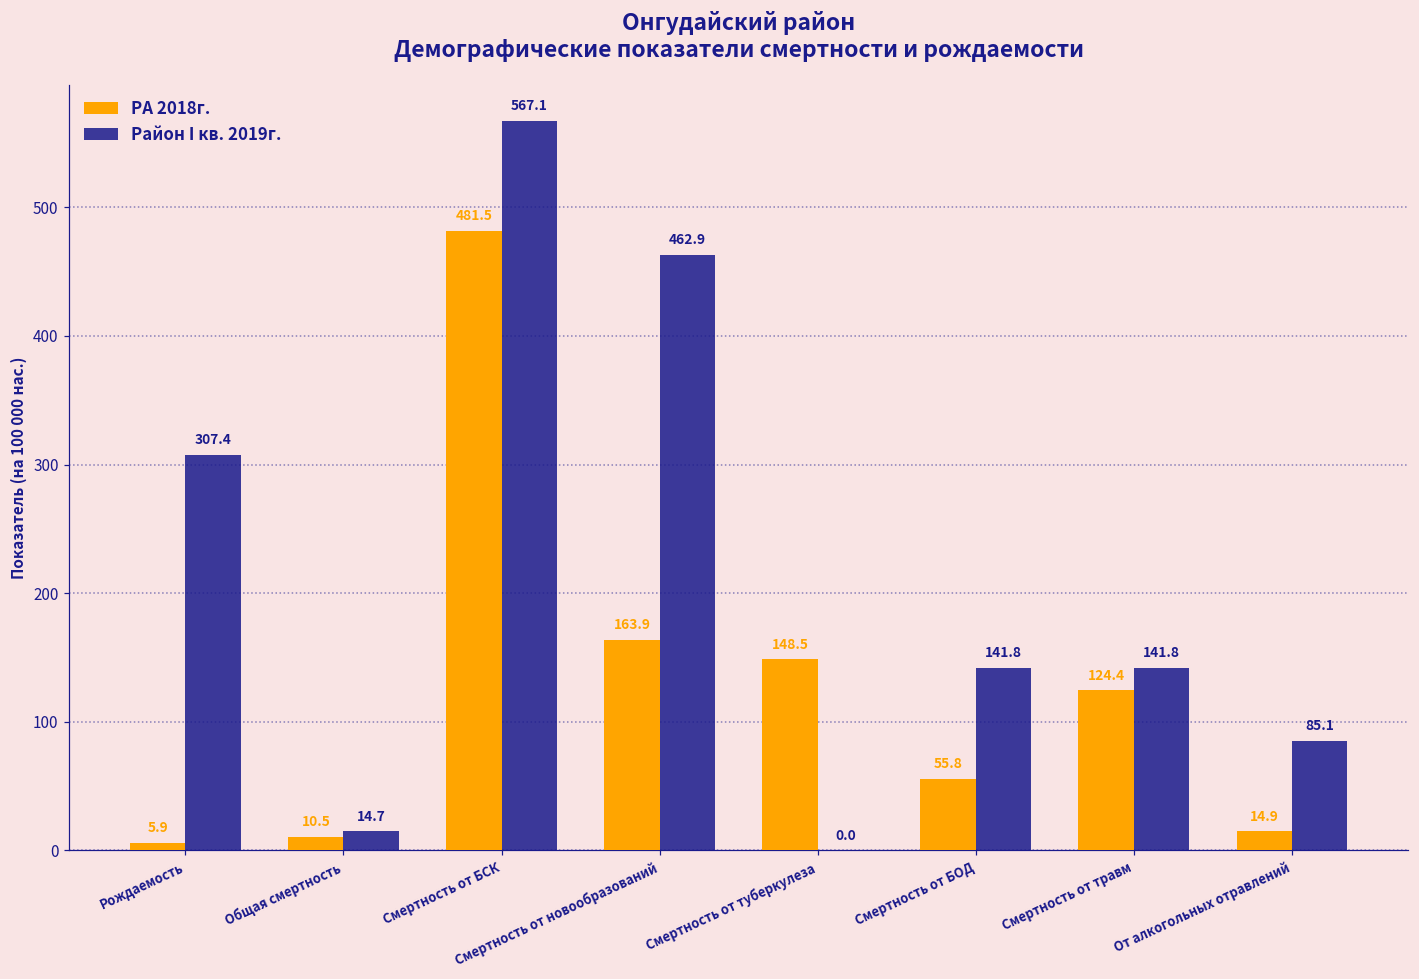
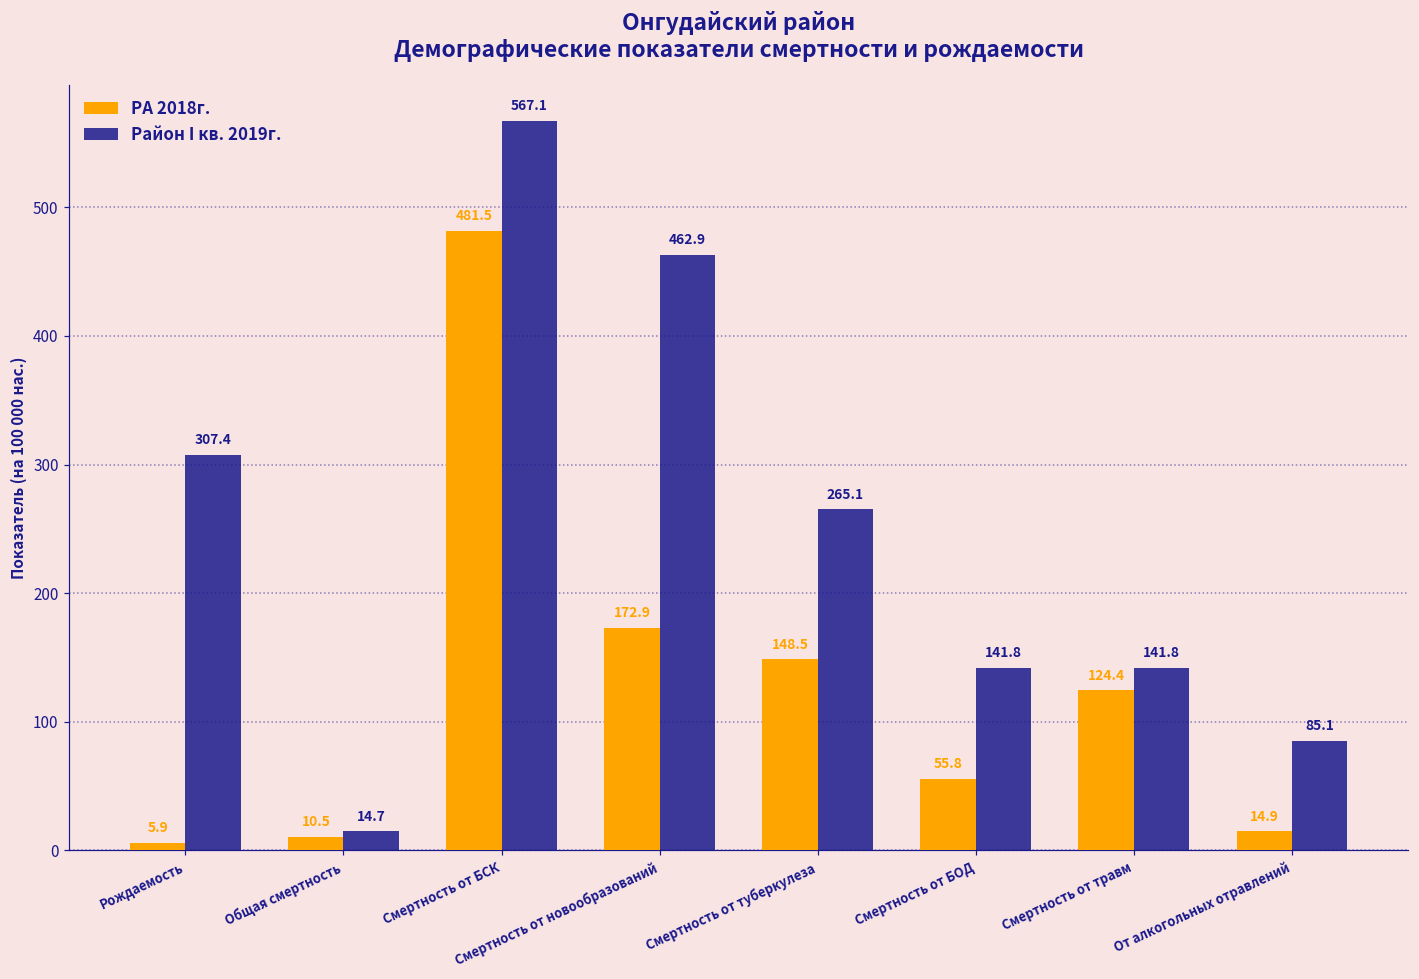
РА 2018г., Смертность от новообразований: 163.9 -> 172.9
Район I кв. 2019г., Смертность от туберкулеза: 0.0 -> 265.1
